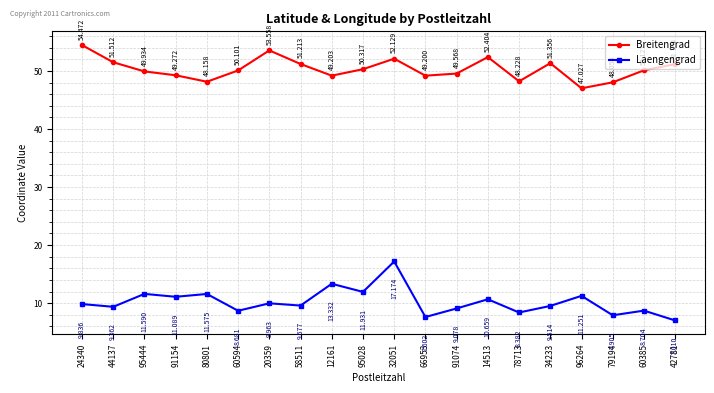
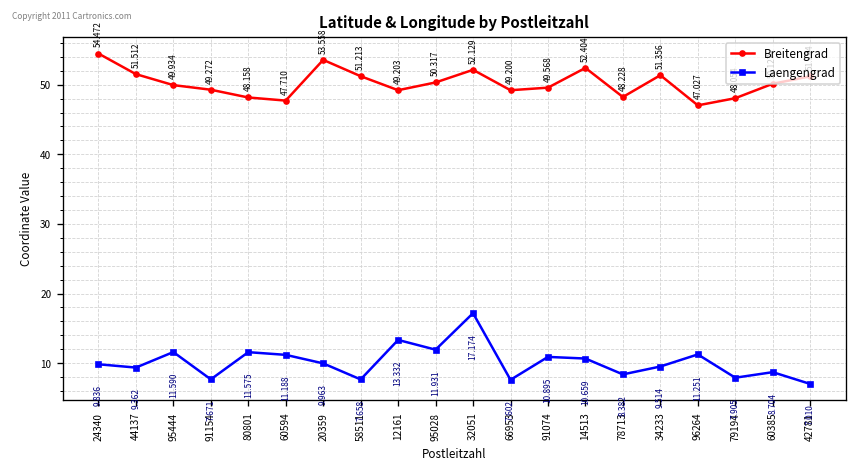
Laengengrad, 91154: 11.089 -> 7.671
Breitengrad, 60594: 50.101 -> 47.710
Laengengrad, 60594: 8.681 -> 11.188
Laengengrad, 58511: 9.577 -> 7.658
Laengengrad, 91074: 9.078 -> 10.895
